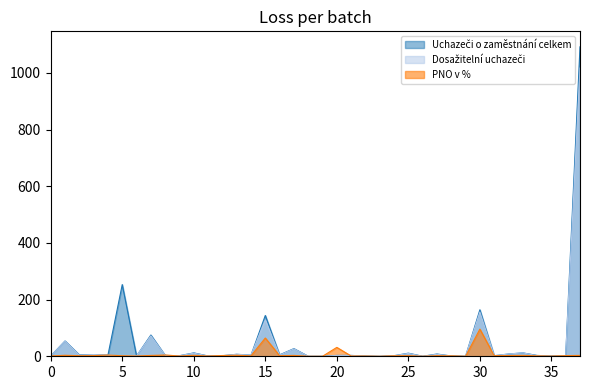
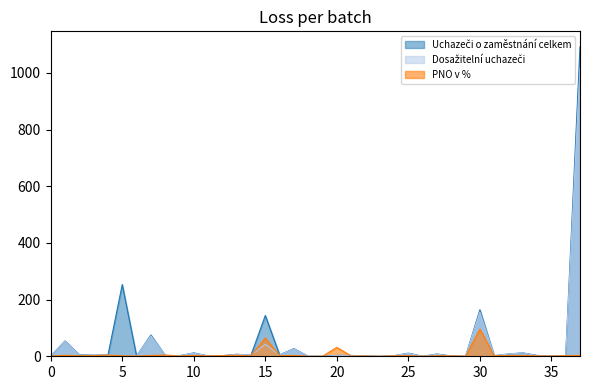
Dosažitelní uchazeči, 15: 130 -> 40
